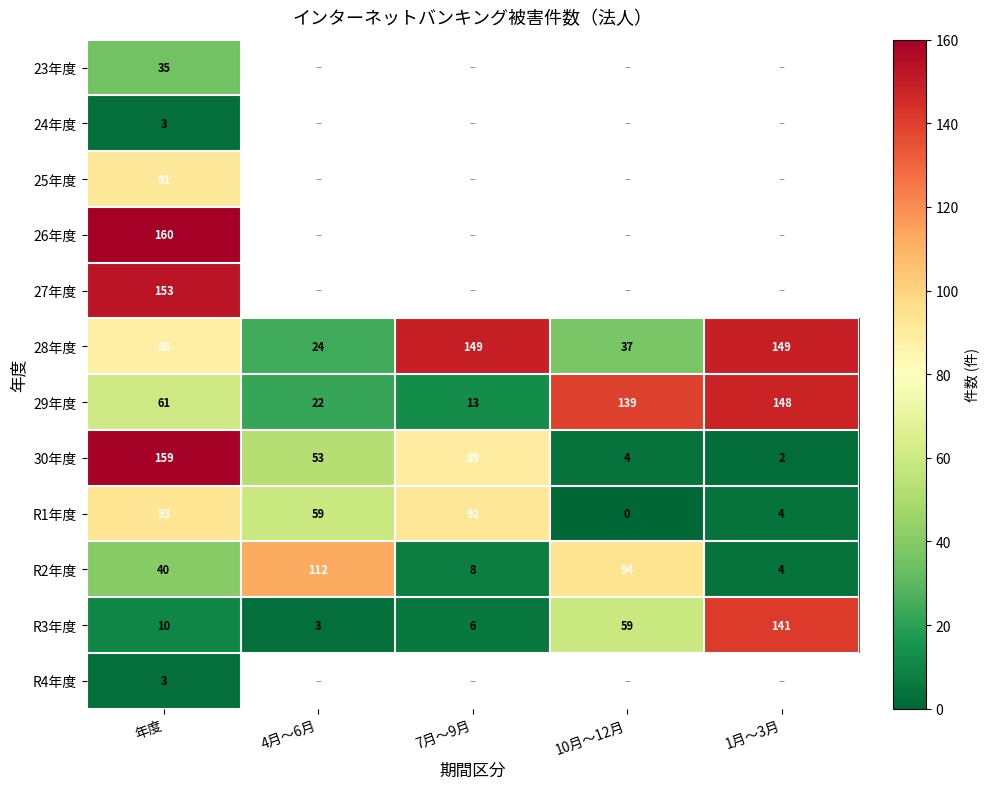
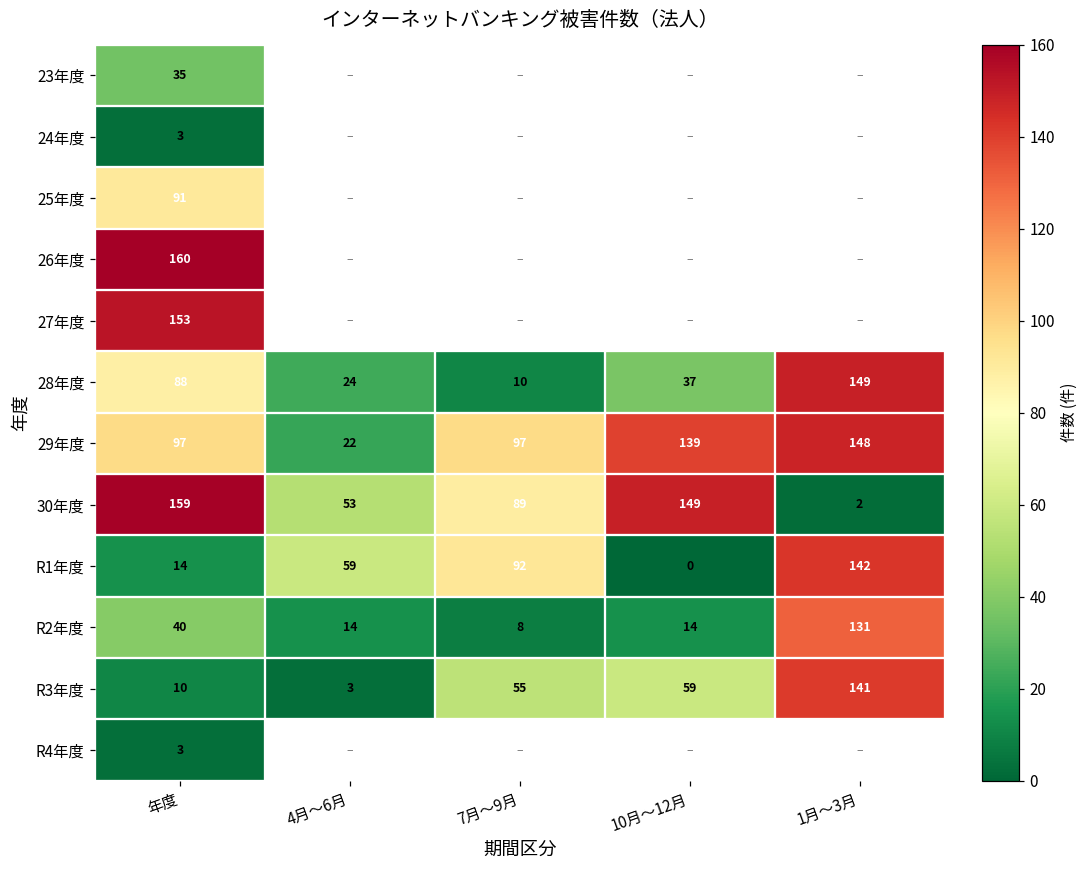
28年度, 7月～9月: 149 -> 10
29年度, 年度: 61 -> 97
29年度, 7月～9月: 13 -> 97
30年度, 10月～12月: 4 -> 149
R1年度, 年度: 93 -> 14
R1年度, 1月～3月: 4 -> 142
R2年度, 4月～6月: 112 -> 14
R2年度, 10月～12月: 94 -> 14
R2年度, 1月～3月: 4 -> 131
R3年度, 7月～9月: 6 -> 55
